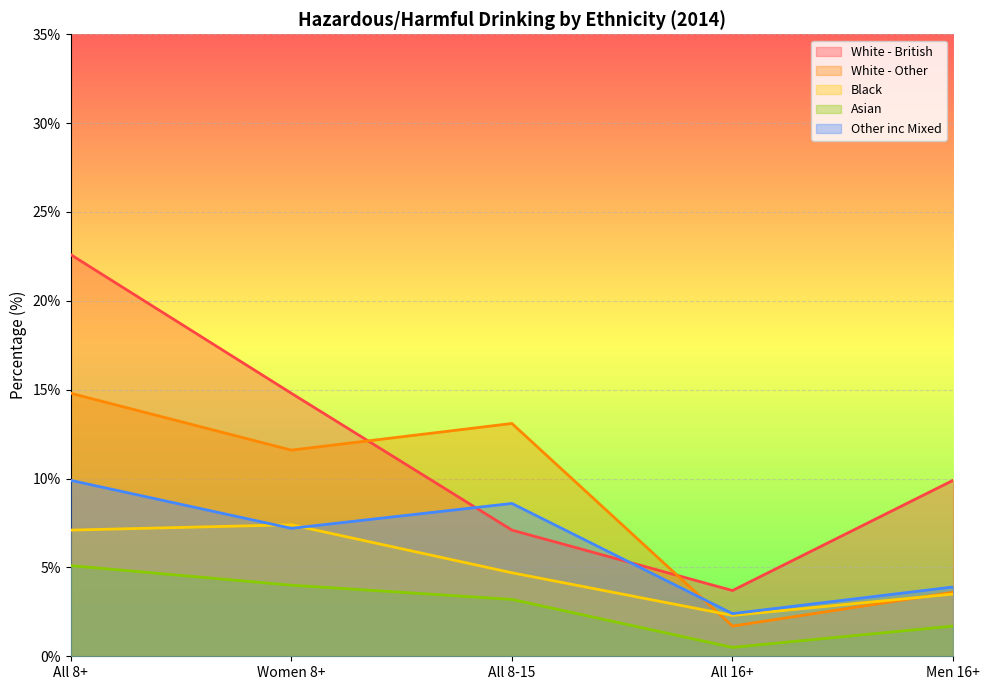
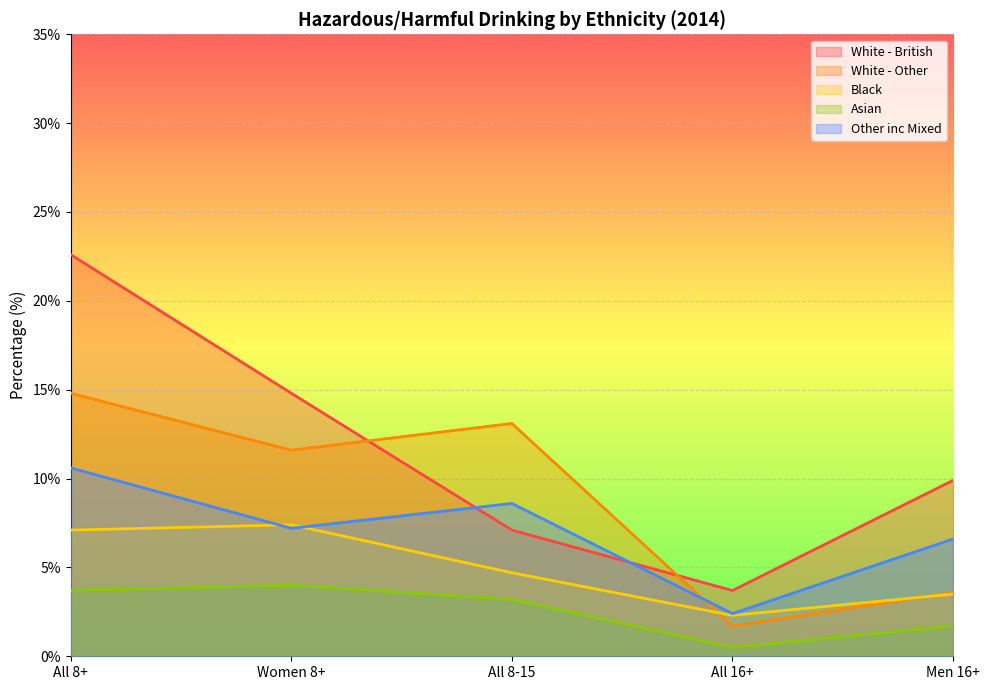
Asian, All 8+: 5.1% -> 3.7%
Other inc Mixed, All 8+: 9.9% -> 10.6%
Other inc Mixed, Men 16+: 3.9% -> 6.6%
